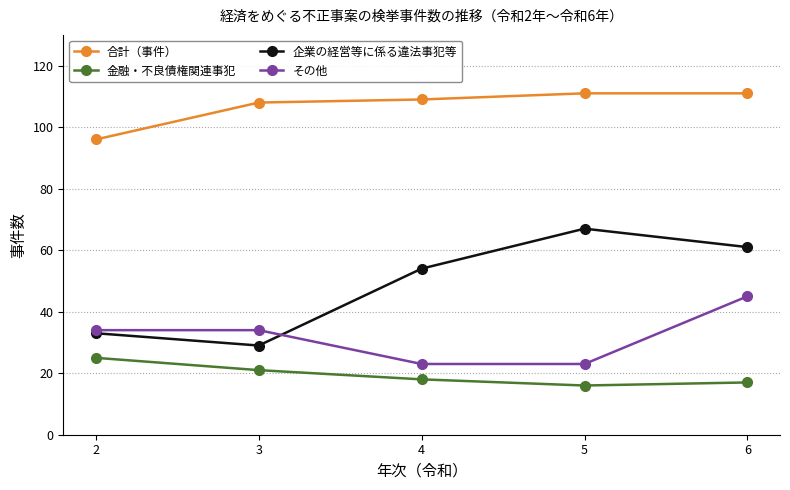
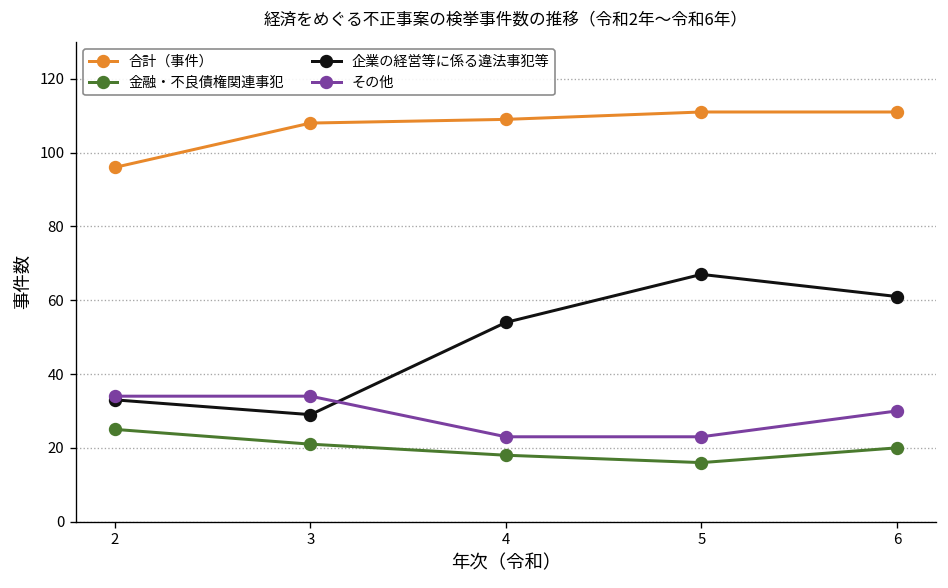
金融・不良債権関連事犯, 6: 17 -> 20
その他, 6: 45 -> 30
